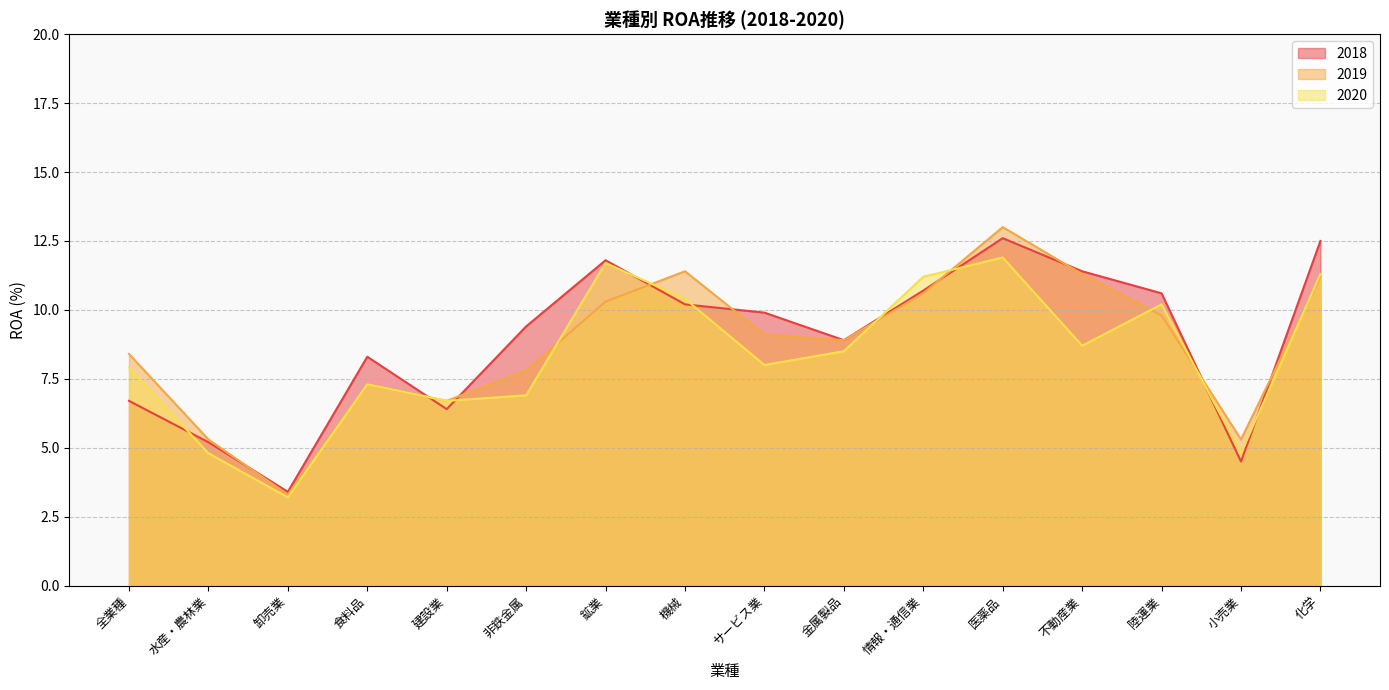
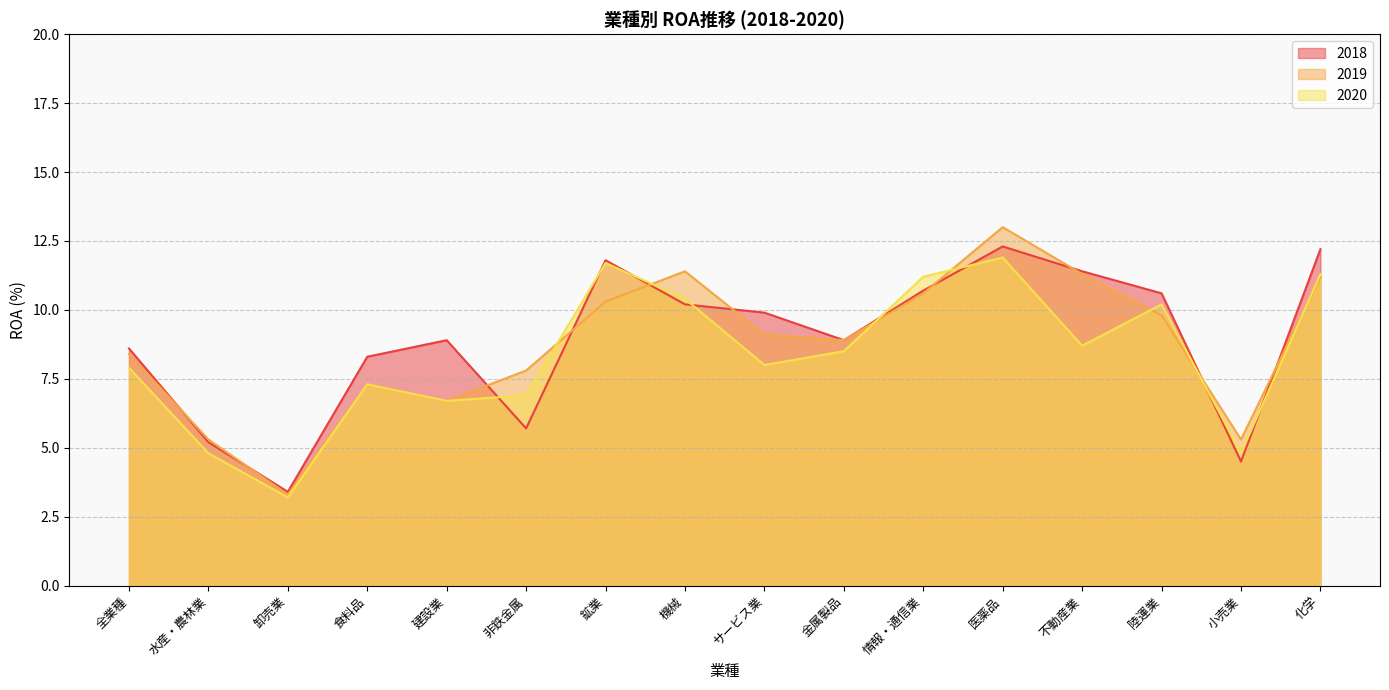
2018, 全業種: 6.7 -> 8.6
2018, 建設業: 6.4 -> 8.9
2018, 非鉄金属: 9.4 -> 5.7
2018, 医薬品: 12.6 -> 12.3
2018, 化学: 12.5 -> 12.2
